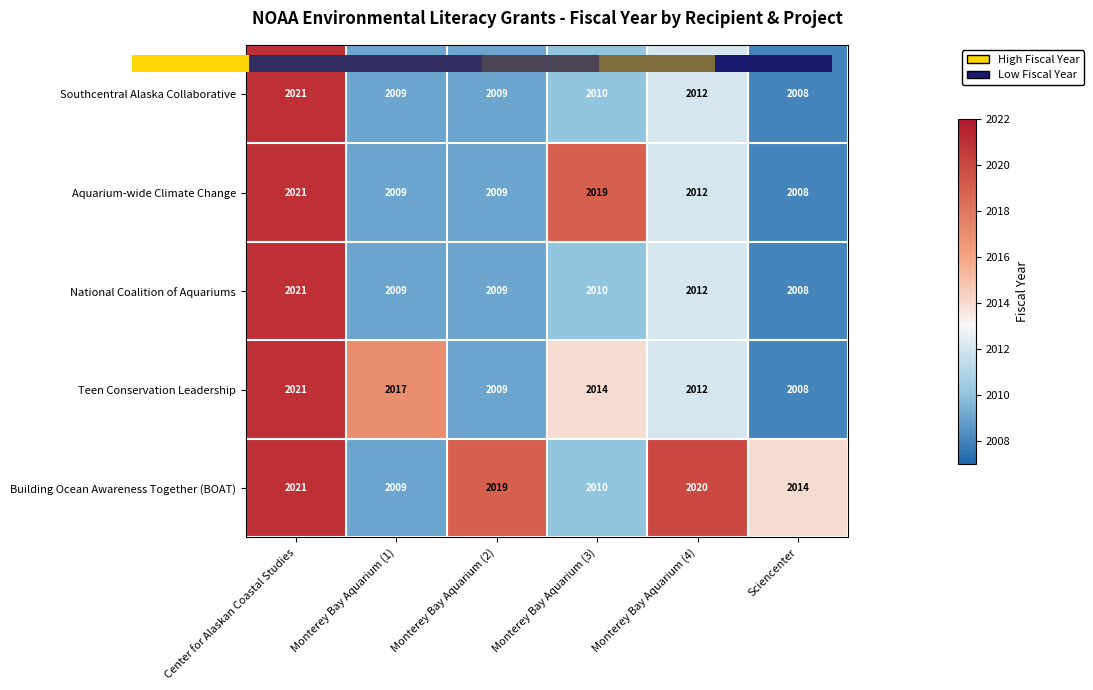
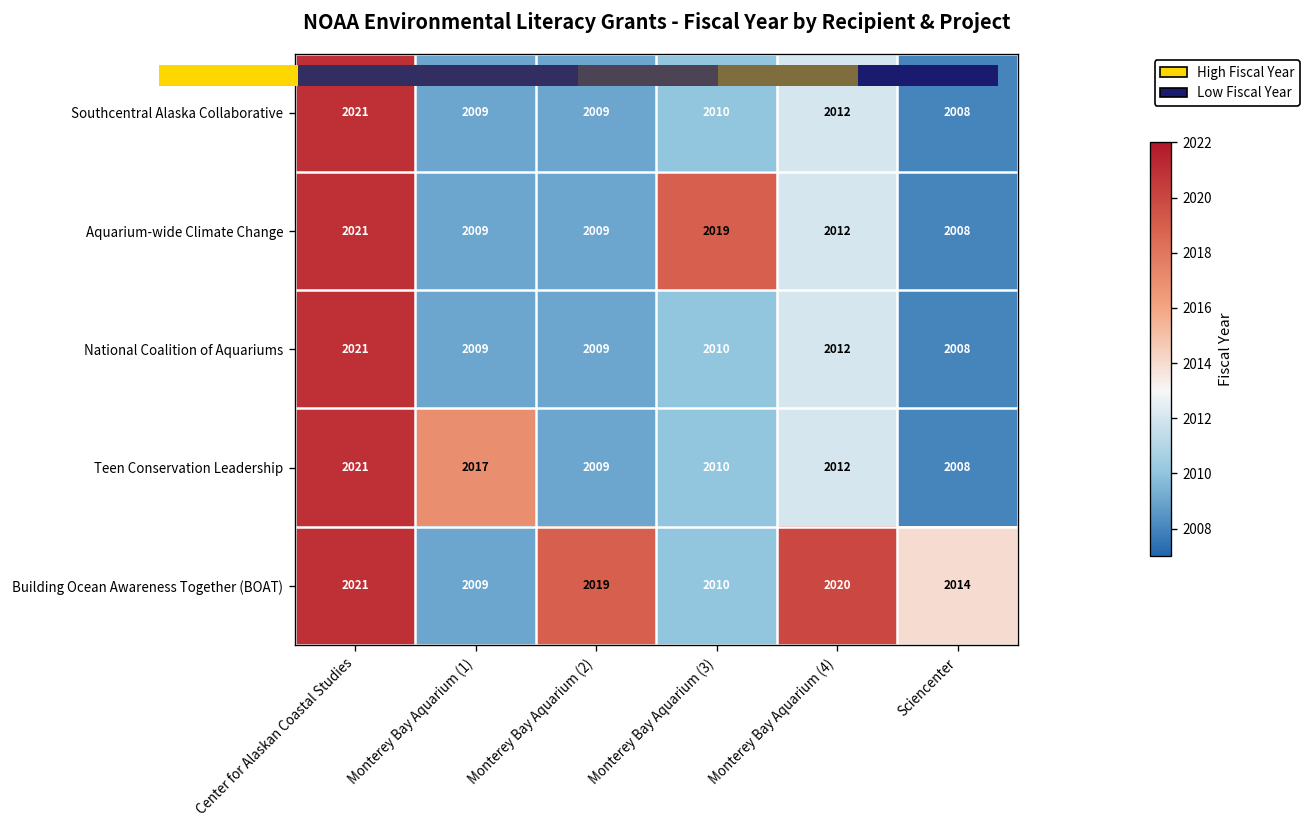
NOAA Environmental Literacy Grants - Fiscal Year by Recipient & Project, Teen Conservation Leadership, Monterey Bay Aquarium (3): 2014 -> 2010
